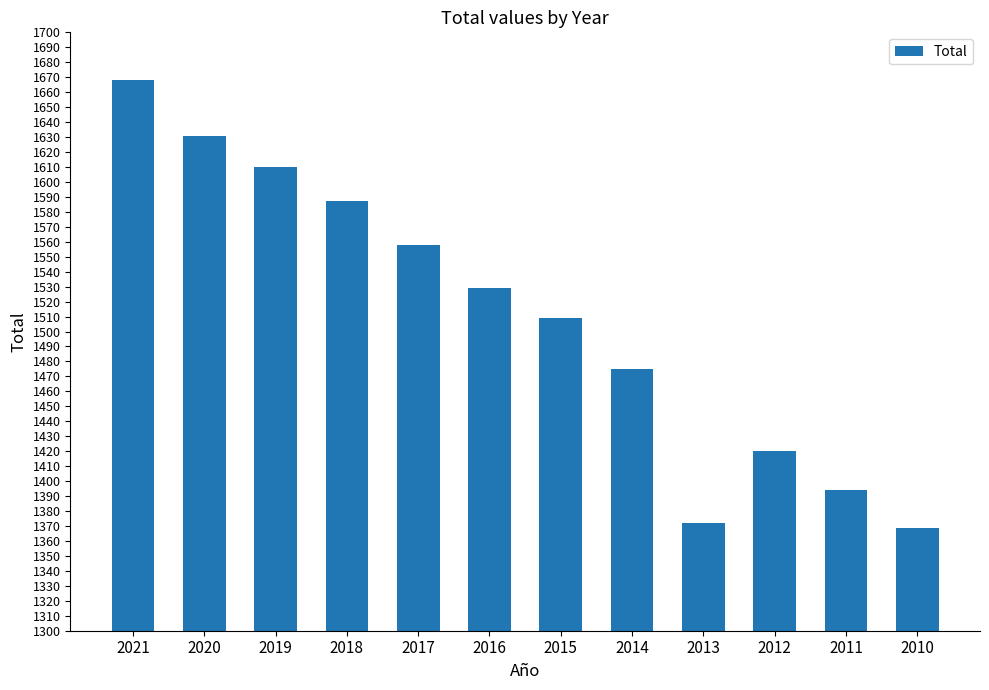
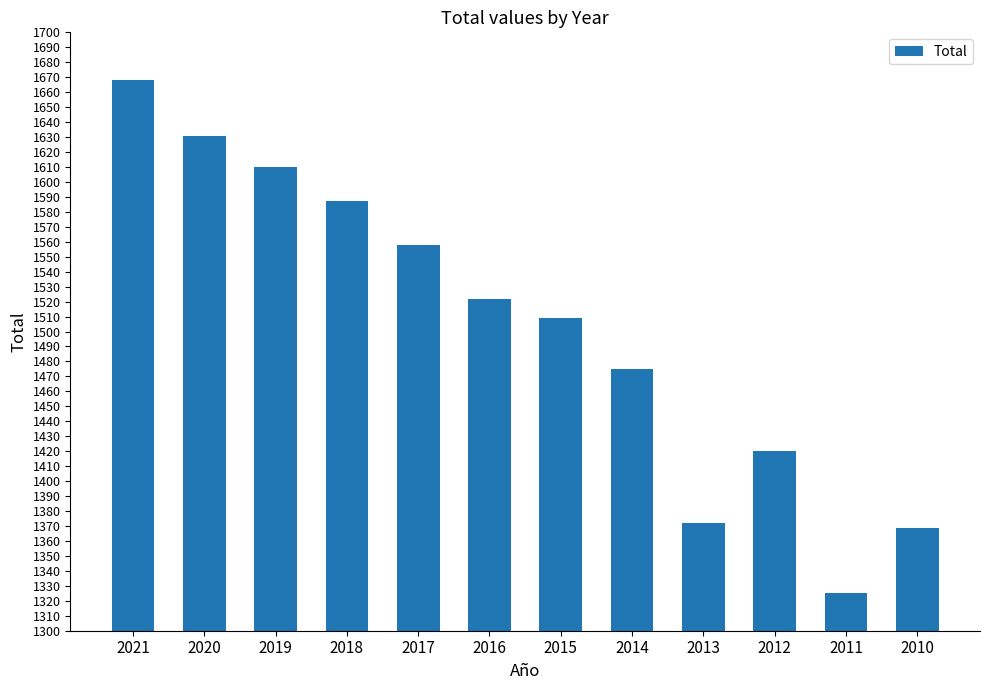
2016: 1529 -> 1522
2011: 1394 -> 1325
